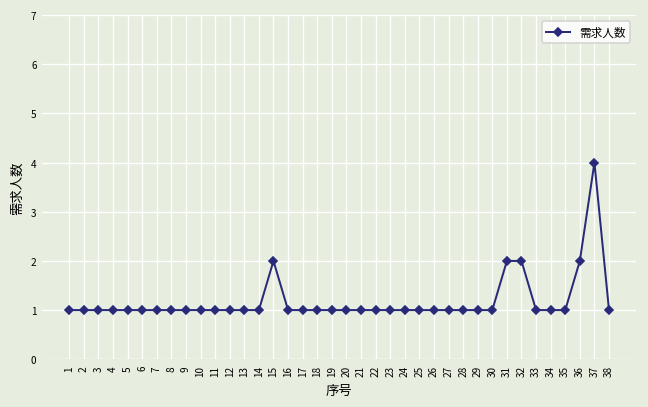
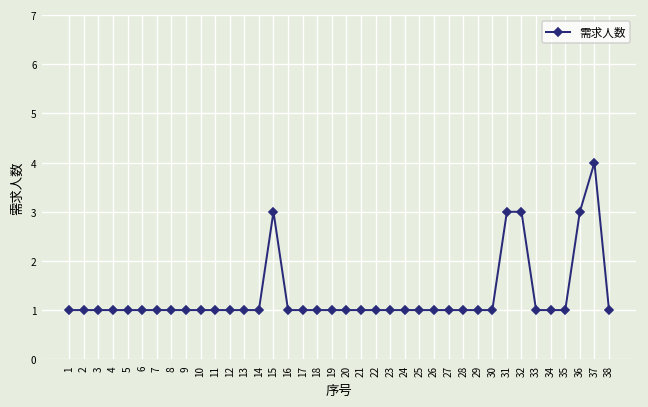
15: 2 -> 3
31: 2 -> 3
32: 2 -> 3
36: 2 -> 3
